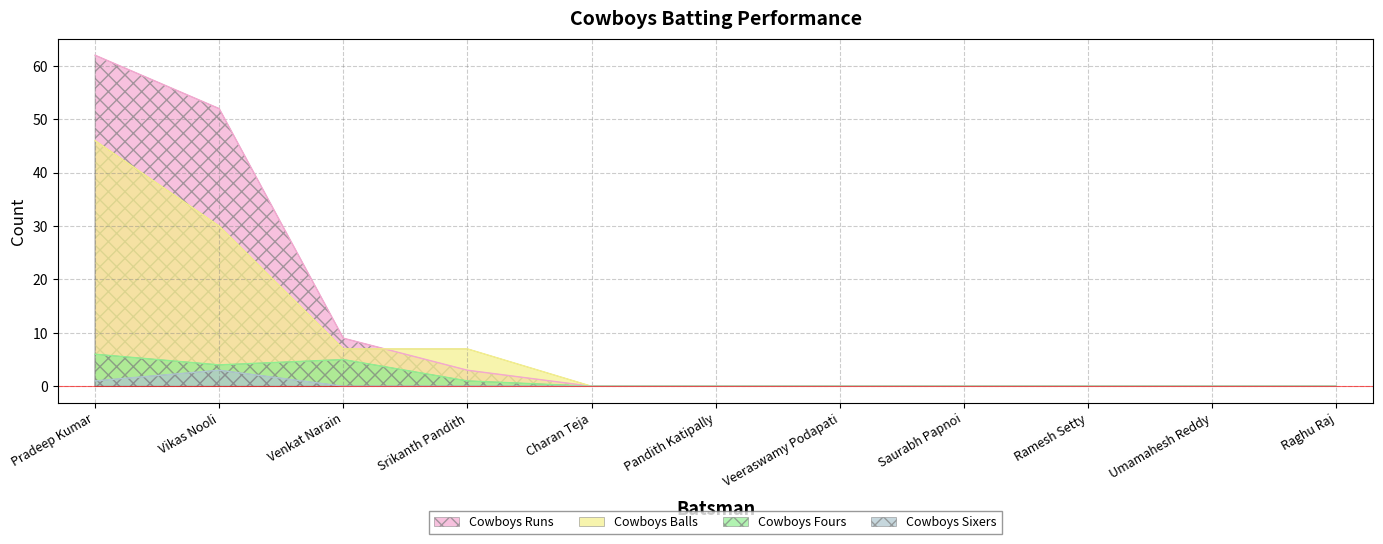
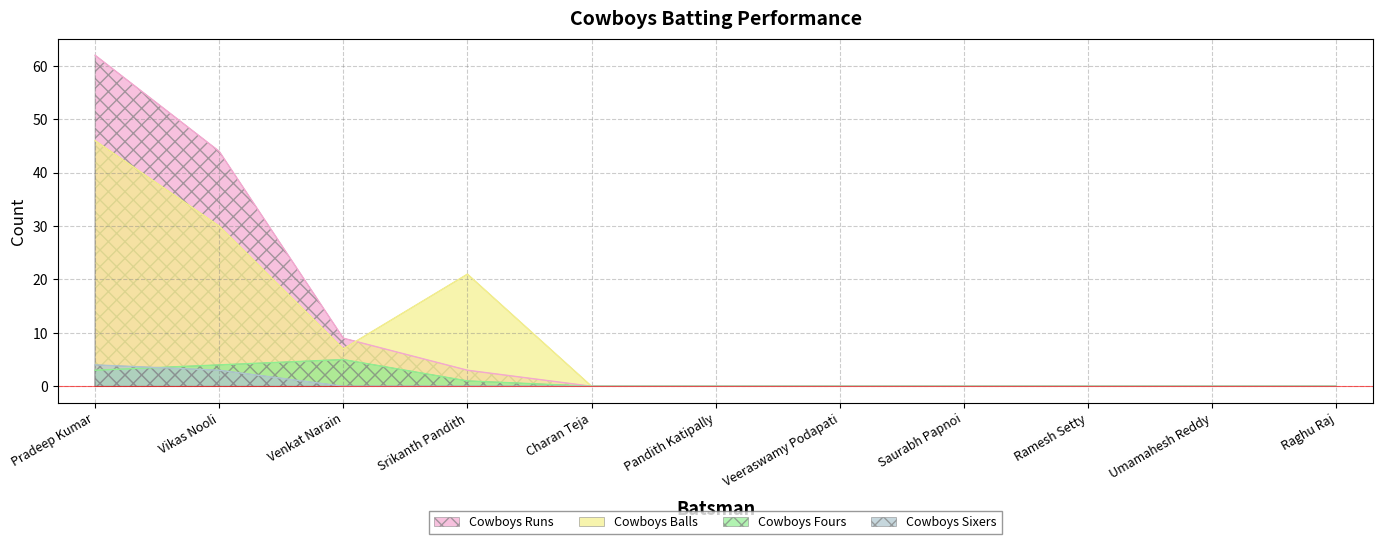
Cowboys Fours, Pradeep Kumar: 6 -> 3
Cowboys Sixers, Pradeep Kumar: 1 -> 4
Cowboys Runs, Vikas Nooli: 52 -> 44
Cowboys Balls, Srikanth Pandith: 7 -> 21
